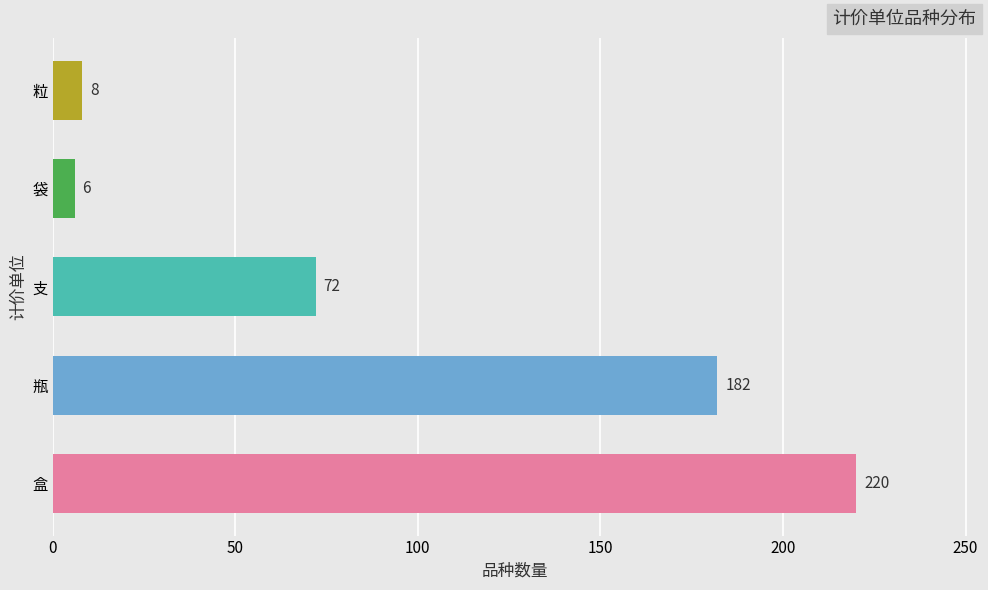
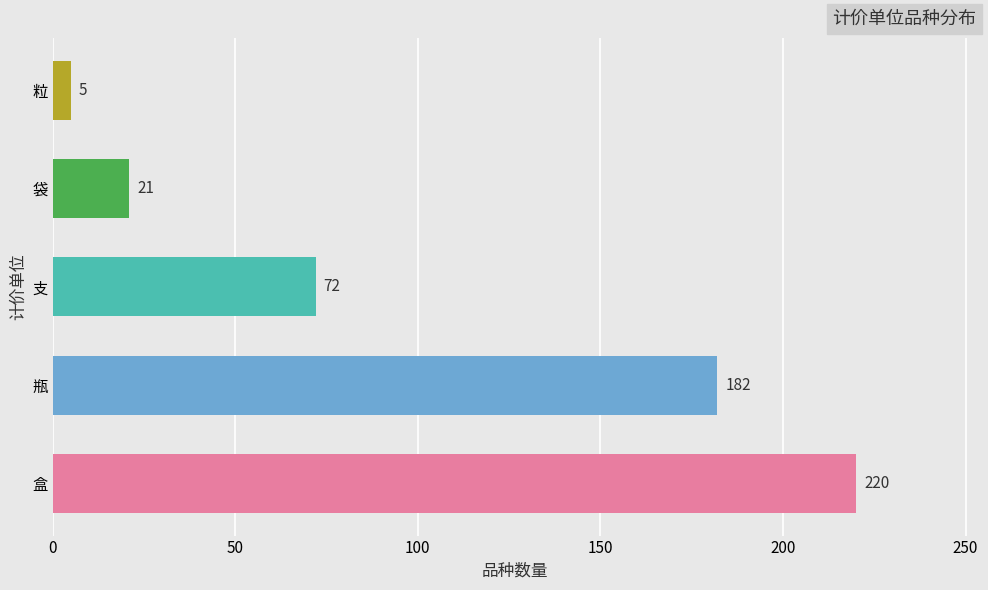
粒: 8 -> 5
袋: 6 -> 21
